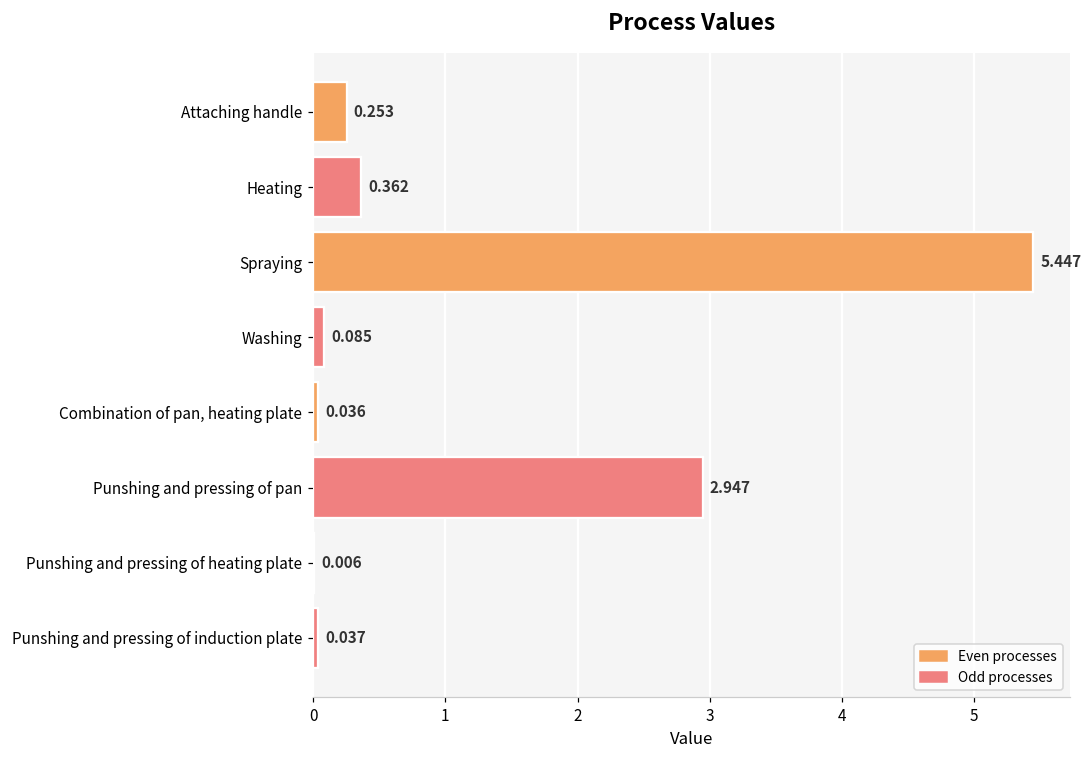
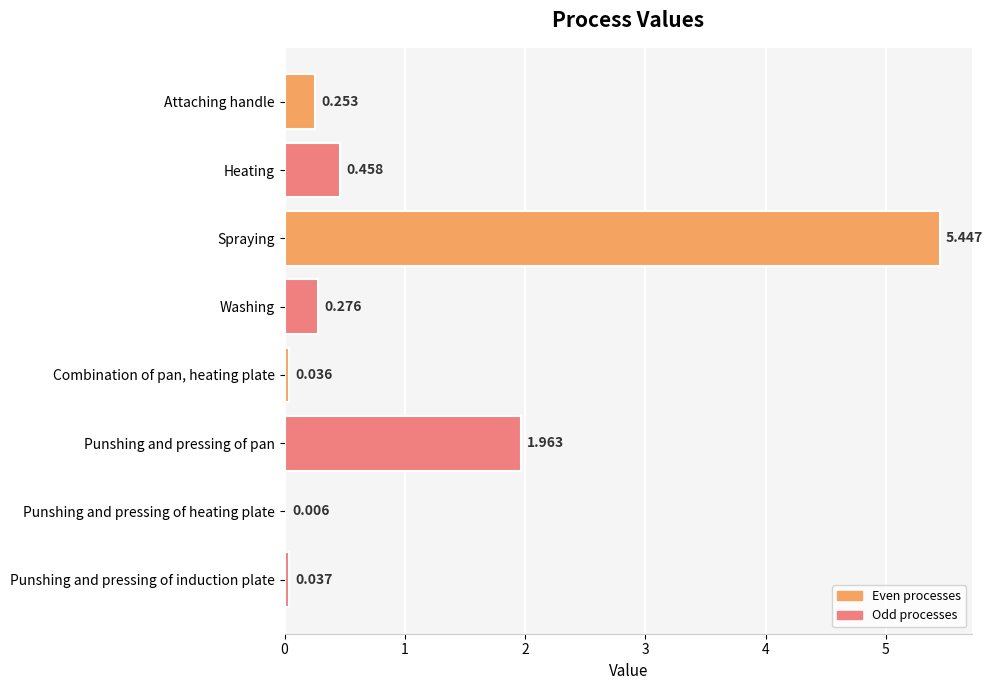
Heating: 0.362 -> 0.458
Washing: 0.085 -> 0.276
Punshing and pressing of pan: 2.947 -> 1.963
